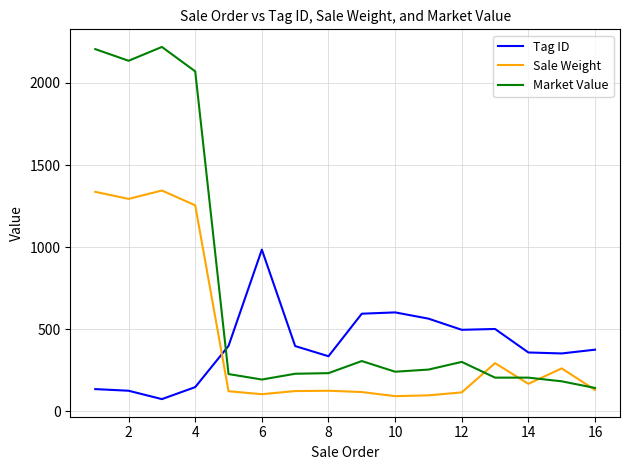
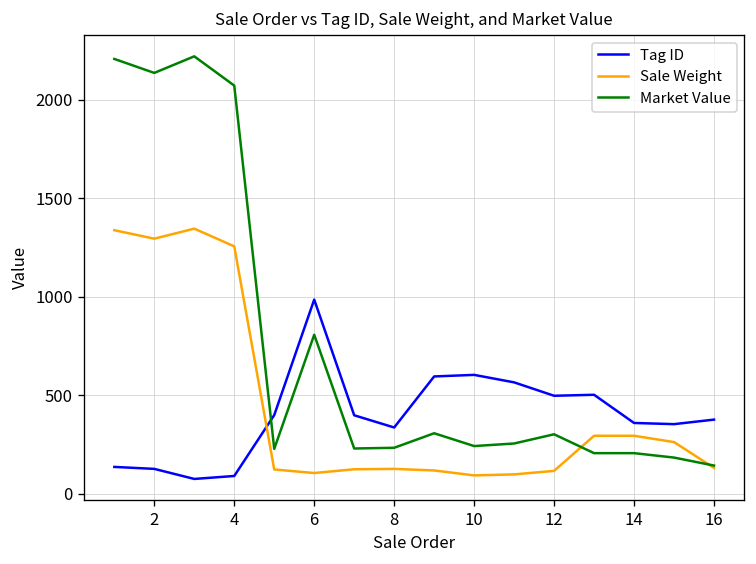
Tag ID, 4: 150 -> 90
Market Value, 6: 190 -> 810
Sale Weight, 14: 170 -> 290
